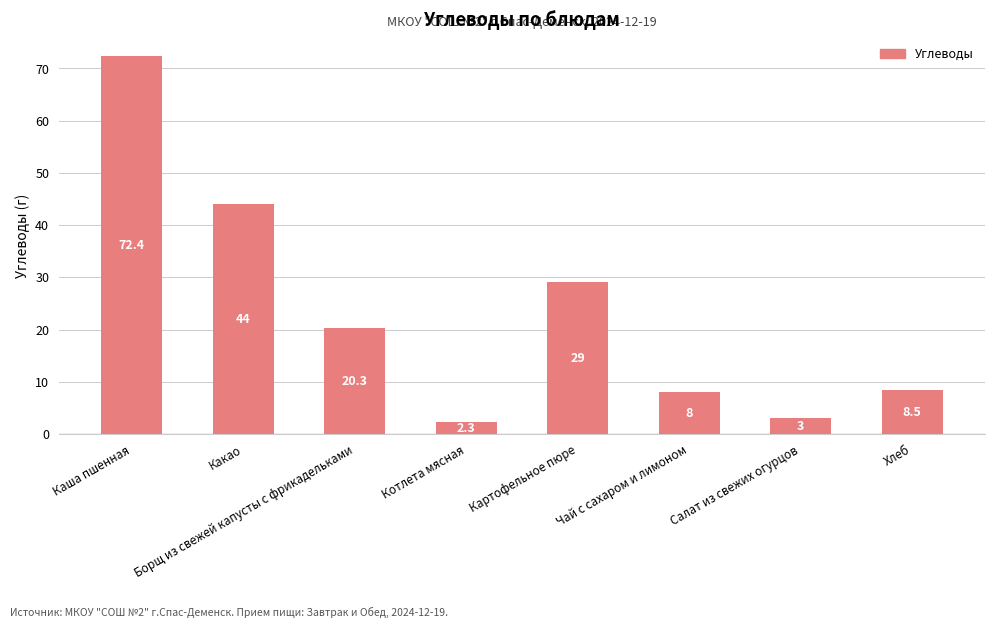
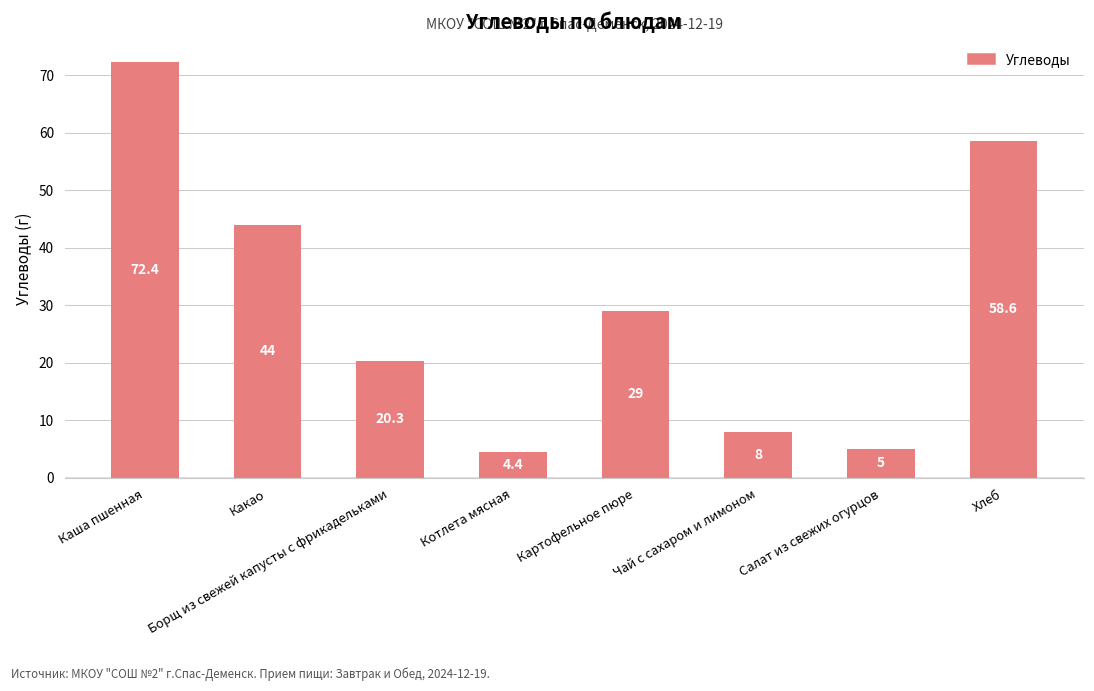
Котлета мясная: 2.3 -> 4.4
Салат из свежих огурцов: 3 -> 5
Хлеб: 8.5 -> 58.6
